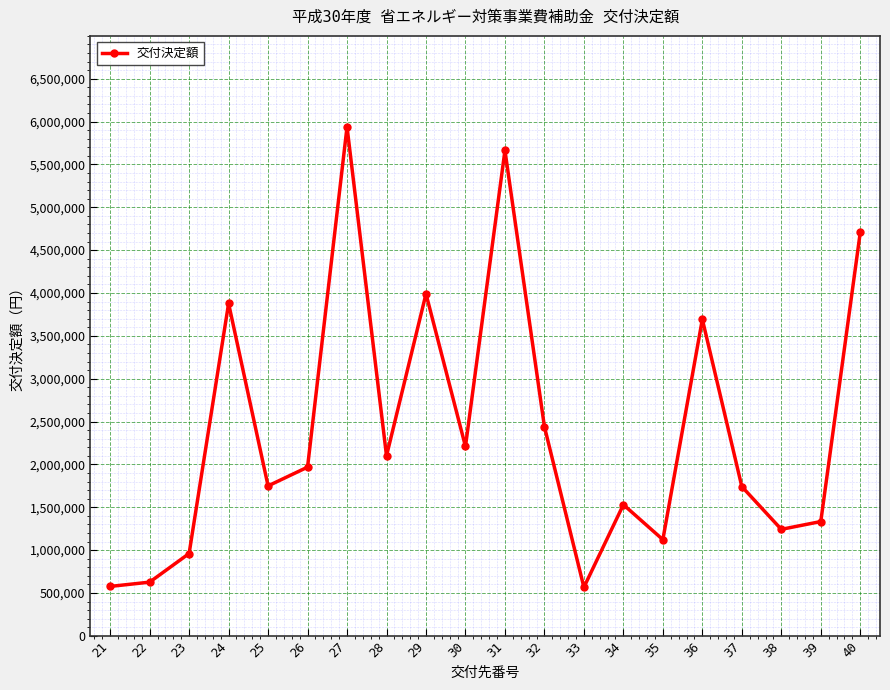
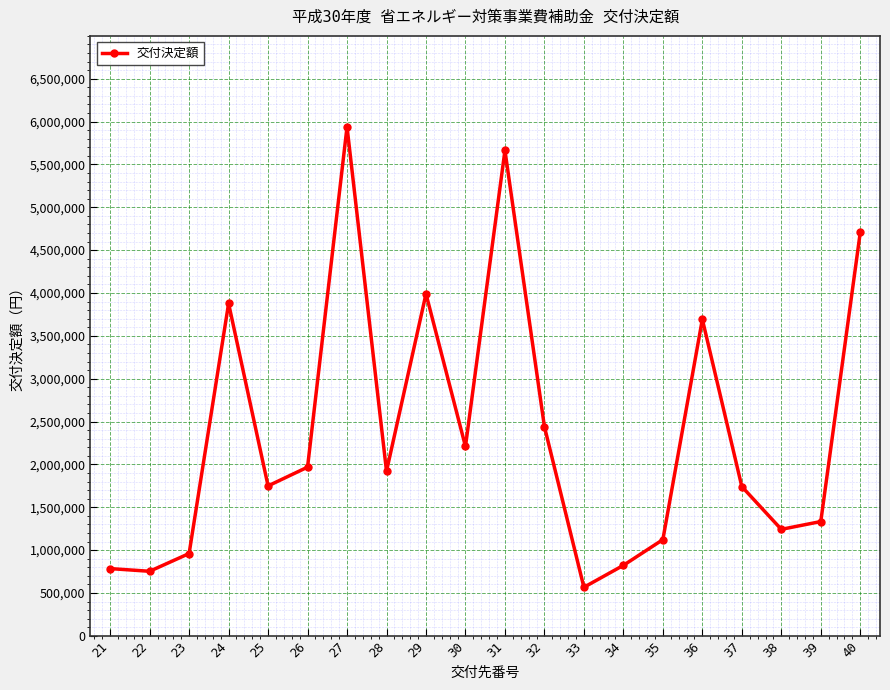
21: 600,000 -> 800,000
22: 600,000 -> 800,000
28: 2,100,000 -> 1,900,000
34: 1,500,000 -> 800,000
